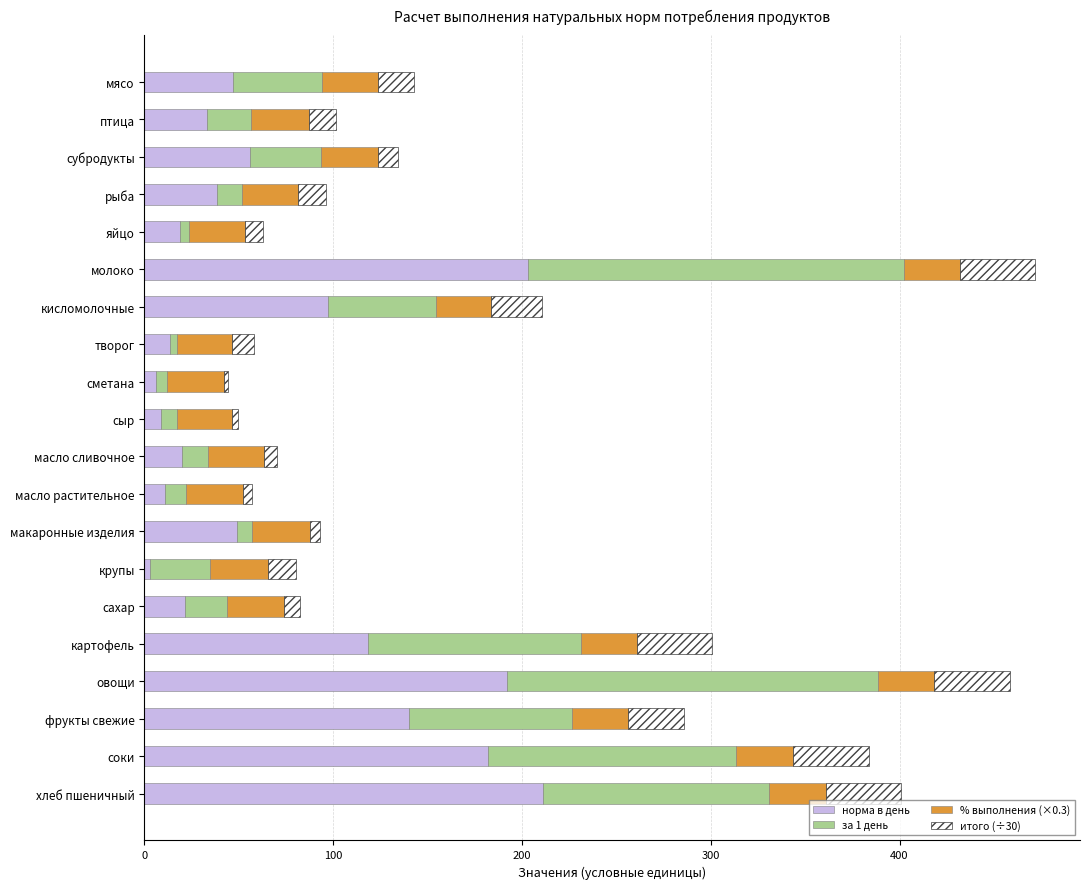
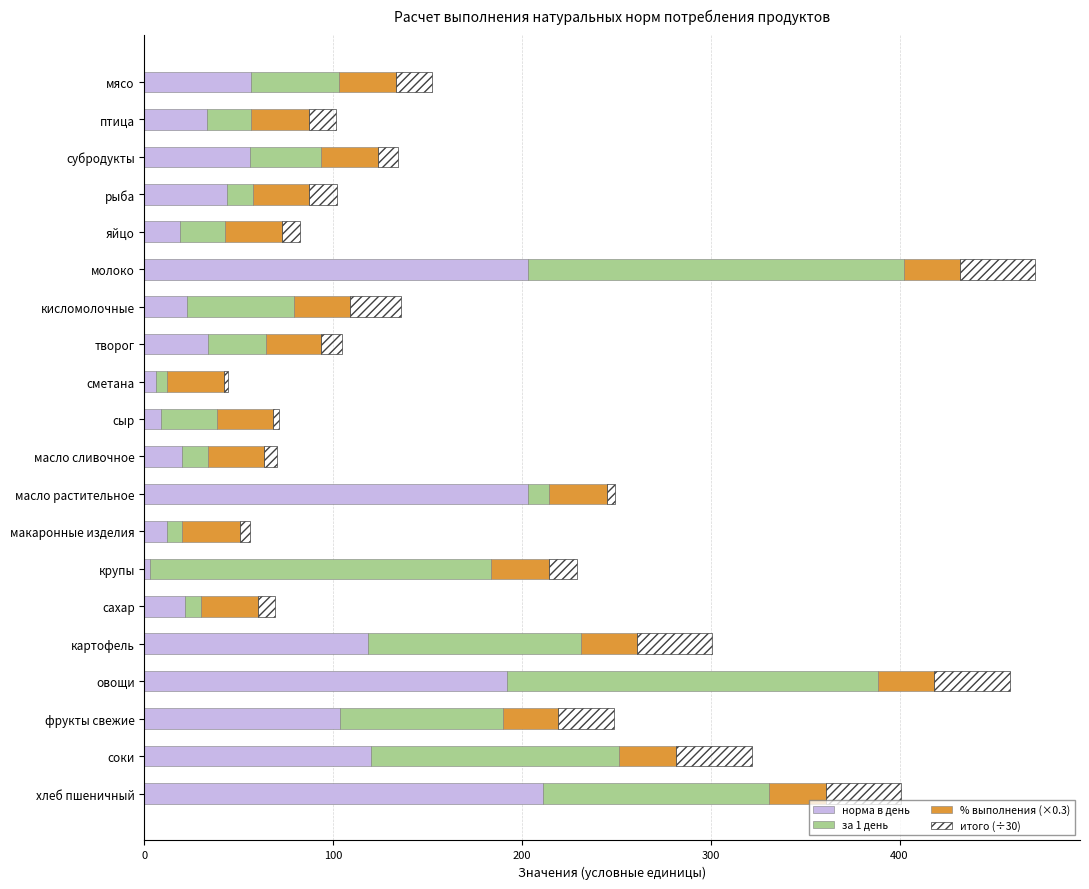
норма в день, мясо: 47 -> 56
норма в день, рыба: 38 -> 44
за 1 день, яйцо: 4 -> 24
норма в день, кисломолочные: 97 -> 22
норма в день, творог: 13 -> 34
за 1 день, творог: 4 -> 31
за 1 день, сыр: 8 -> 30
норма в день, масло растительное: 11 -> 203
норма в день, макаронные изделия: 49 -> 12
за 1 день, крупы: 32 -> 180
за 1 день, сахар: 22 -> 8
норма в день, фрукты свежие: 140 -> 104
норма в день, соки: 182 -> 120
